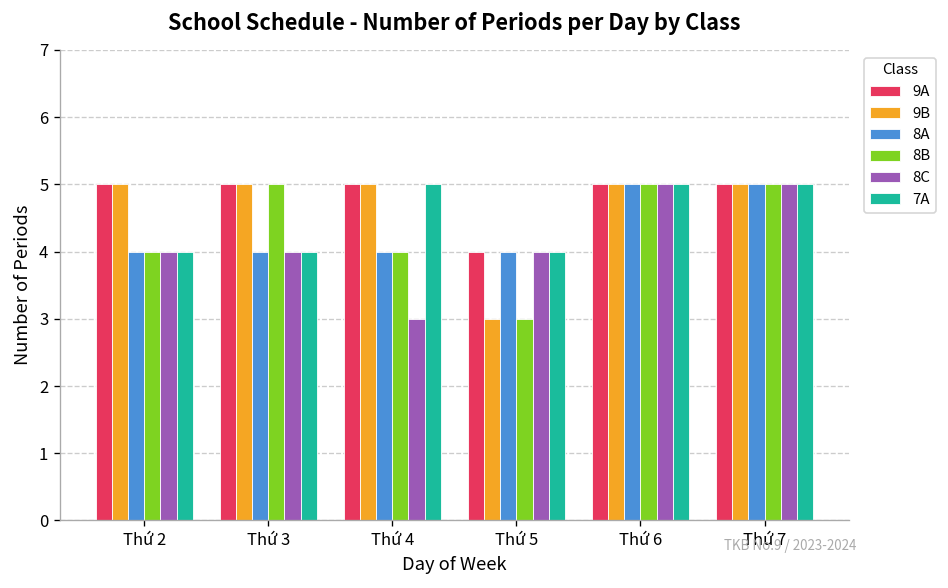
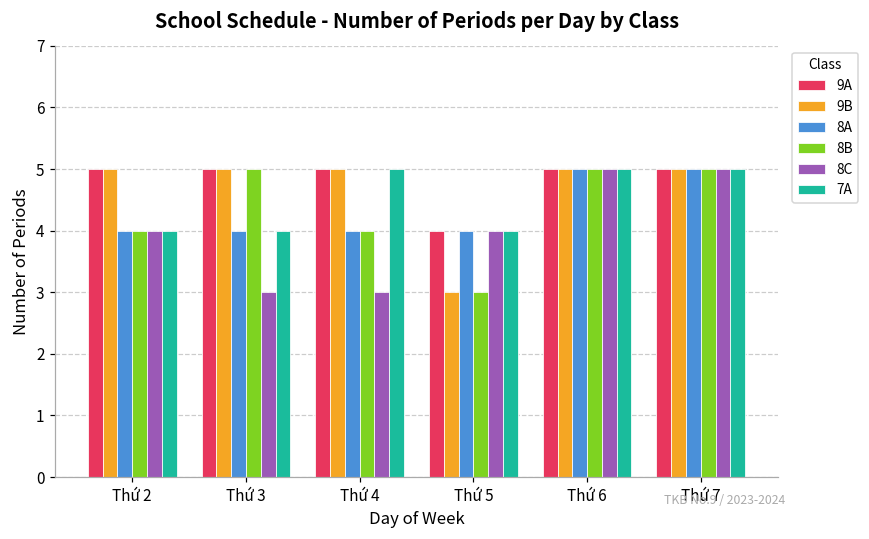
8C, Thứ 3: 4 -> 3
